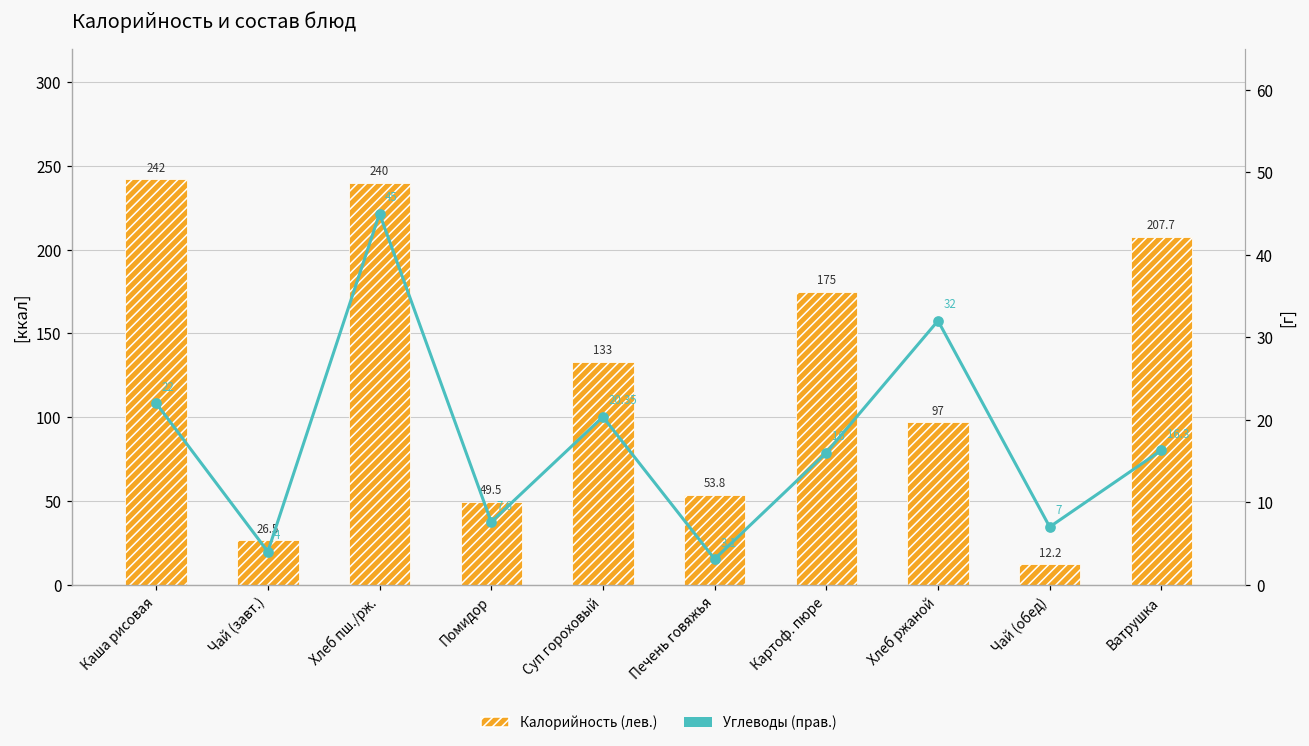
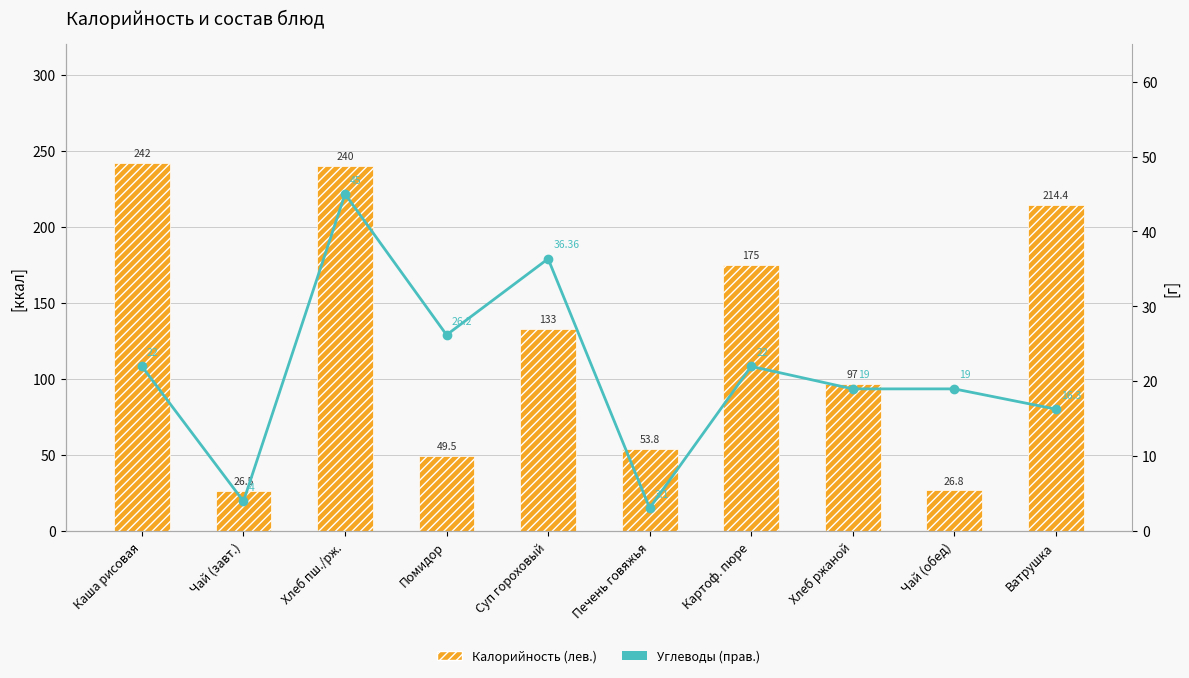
Калорийность (лев.), Чай (обед): 12.2 -> 26.8
Калорийность (лев.), Ватрушка: 207.7 -> 214.4
Углеводы (прав.), Помидор: 7.6 -> 26.2
Углеводы (прав.), Суп гороховый: 20.35 -> 36.36
Углеводы (прав.), Картоф. пюре: 16 -> 22
Углеводы (прав.), Хлеб ржаной: 32 -> 19
Углеводы (прав.), Чай (обед): 7 -> 19
